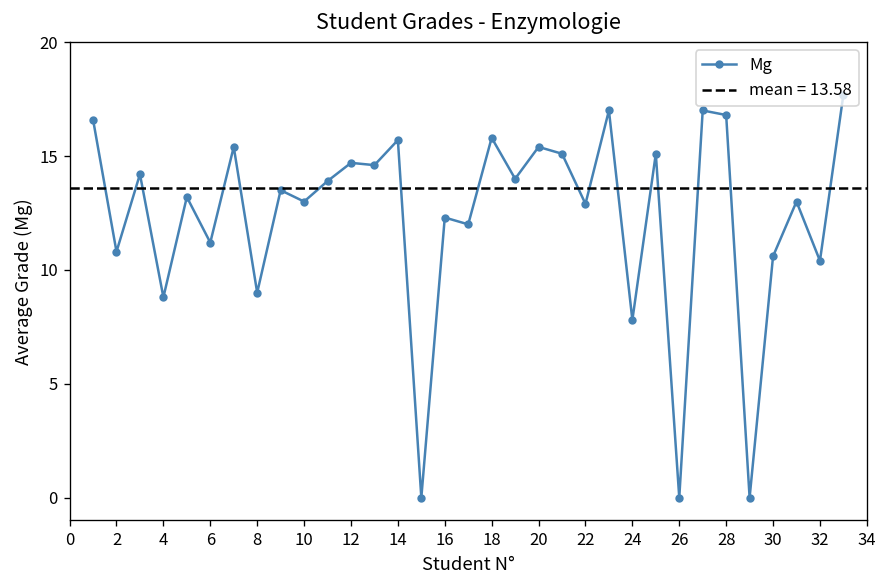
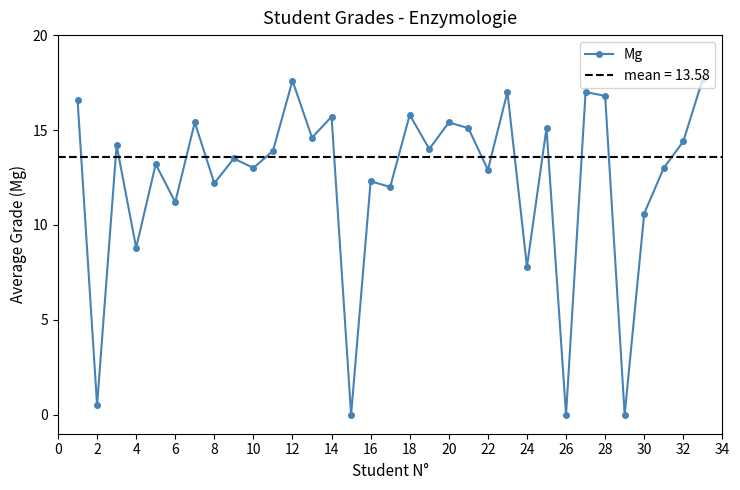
2: 10.8 -> 0.5
8: 9.0 -> 12.2
12: 14.7 -> 17.6
32: 10.4 -> 14.4
